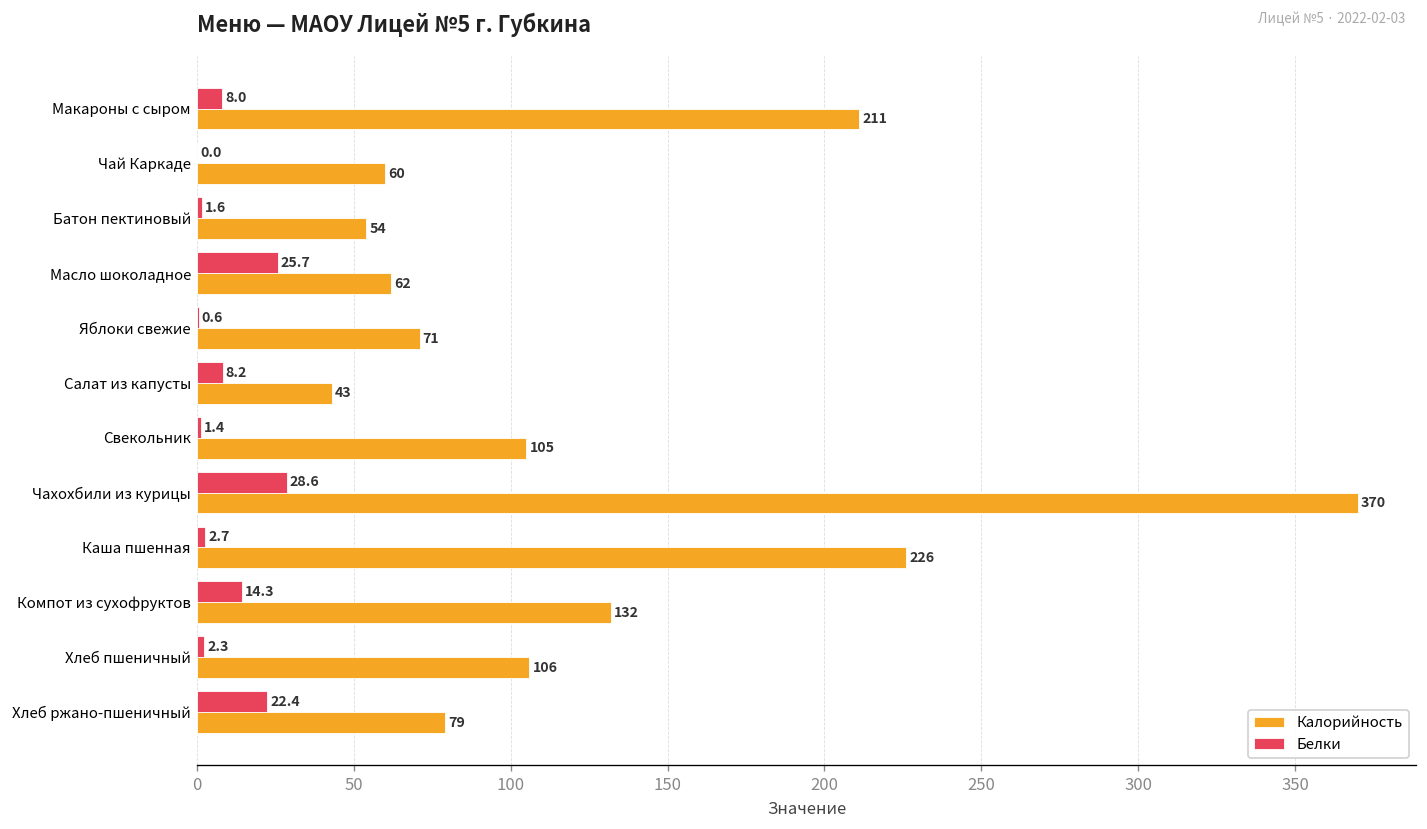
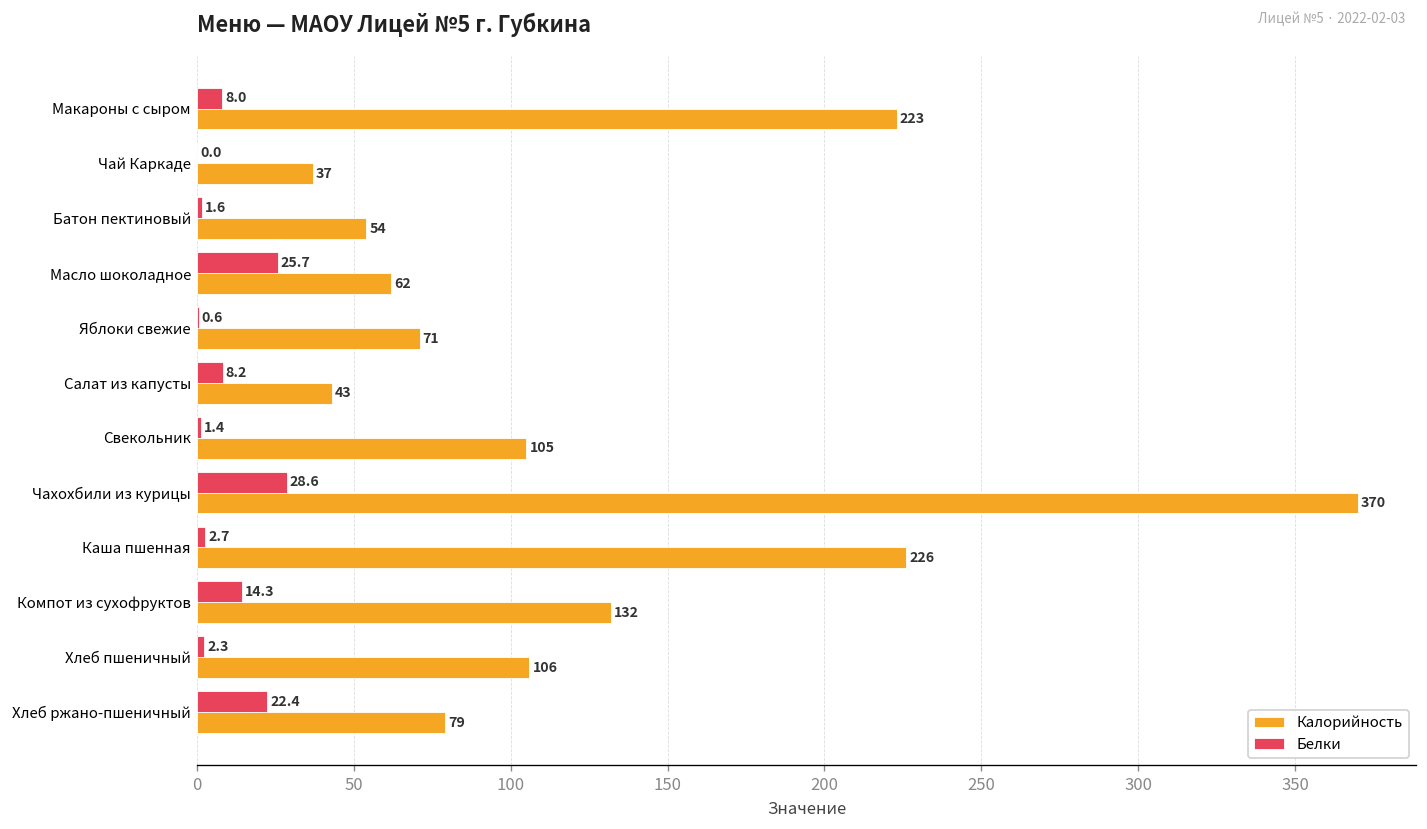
Калорийность, Макароны с сыром: 211 -> 223
Калорийность, Чай Каркаде: 60 -> 37
